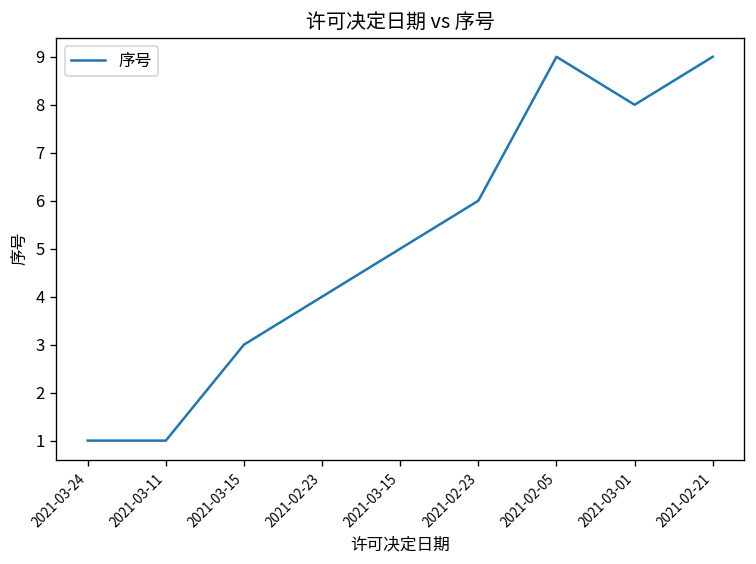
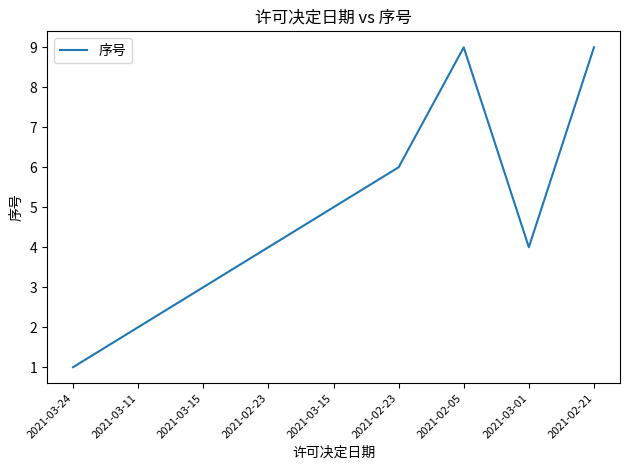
2021-03-11: 1 -> 2
2021-03-01: 8 -> 4
